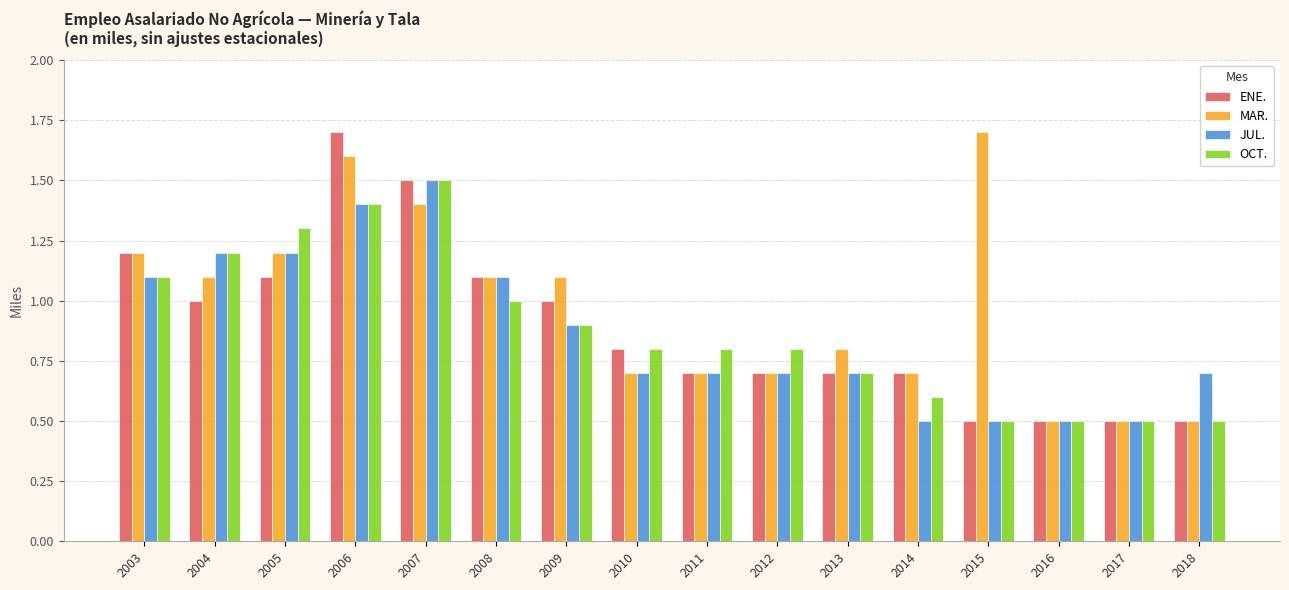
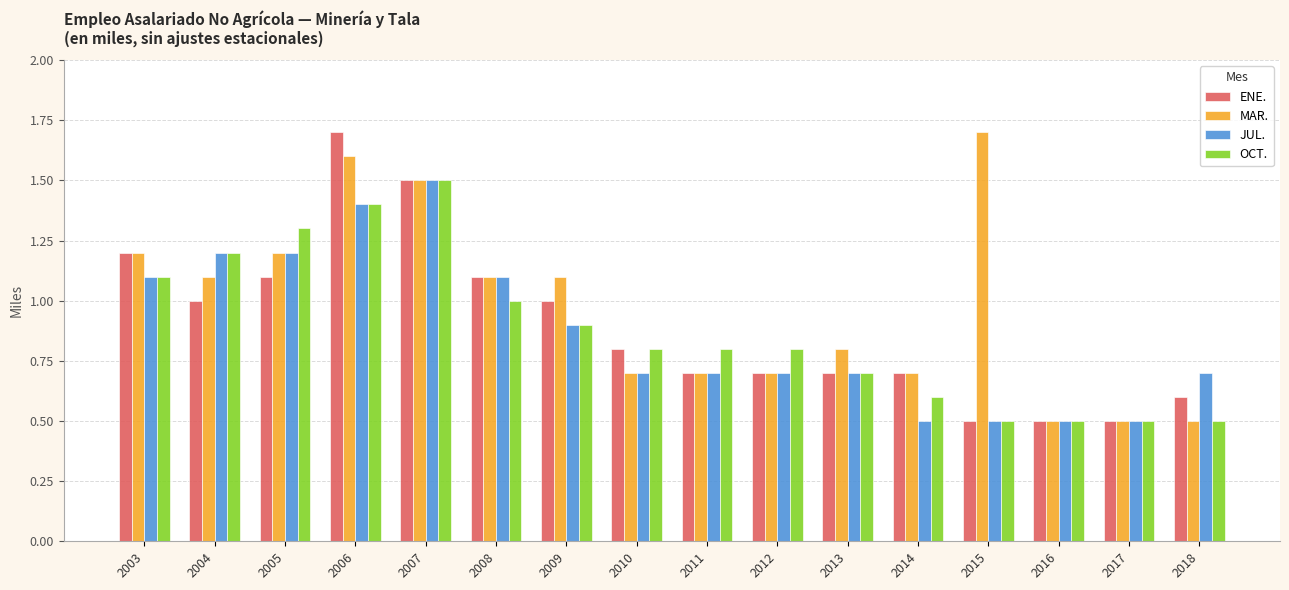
MAR., 2007: 1.4 -> 1.5
ENE., 2018: 0.5 -> 0.6
